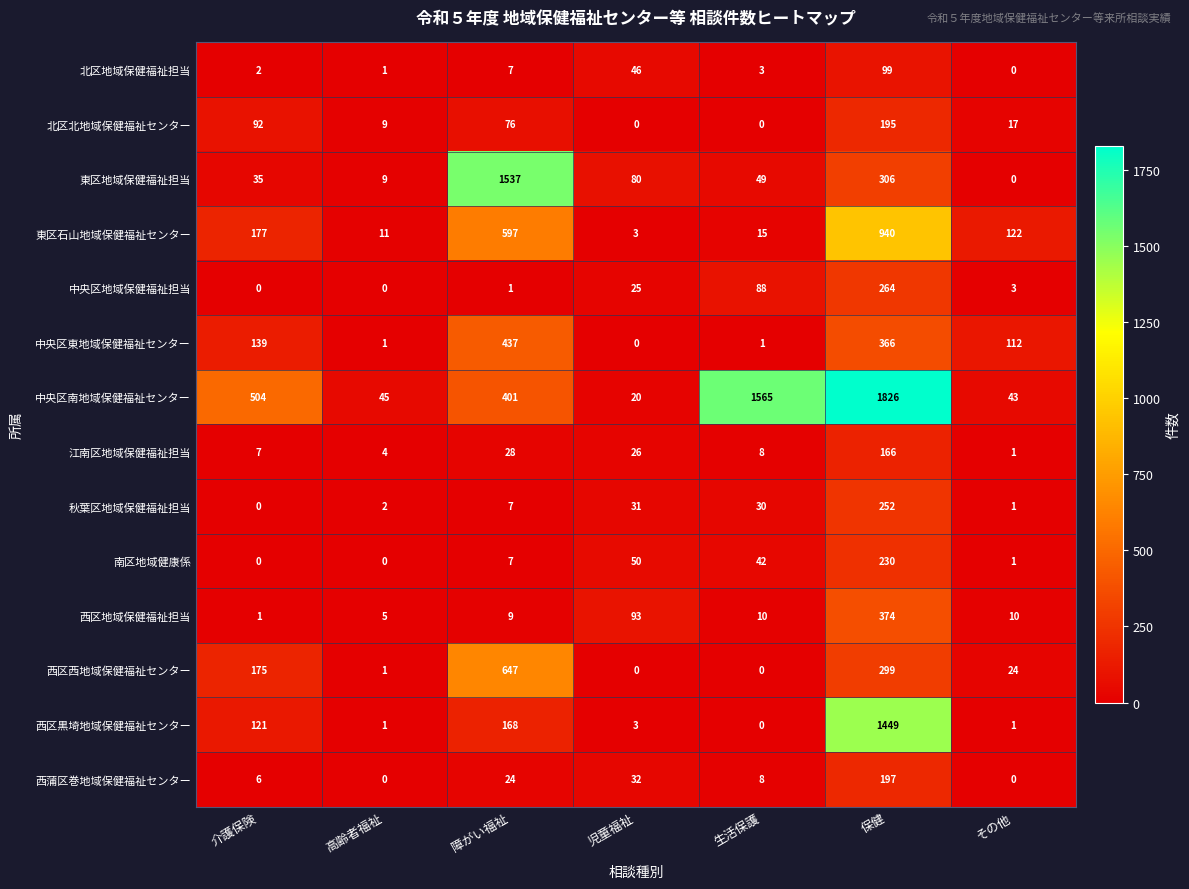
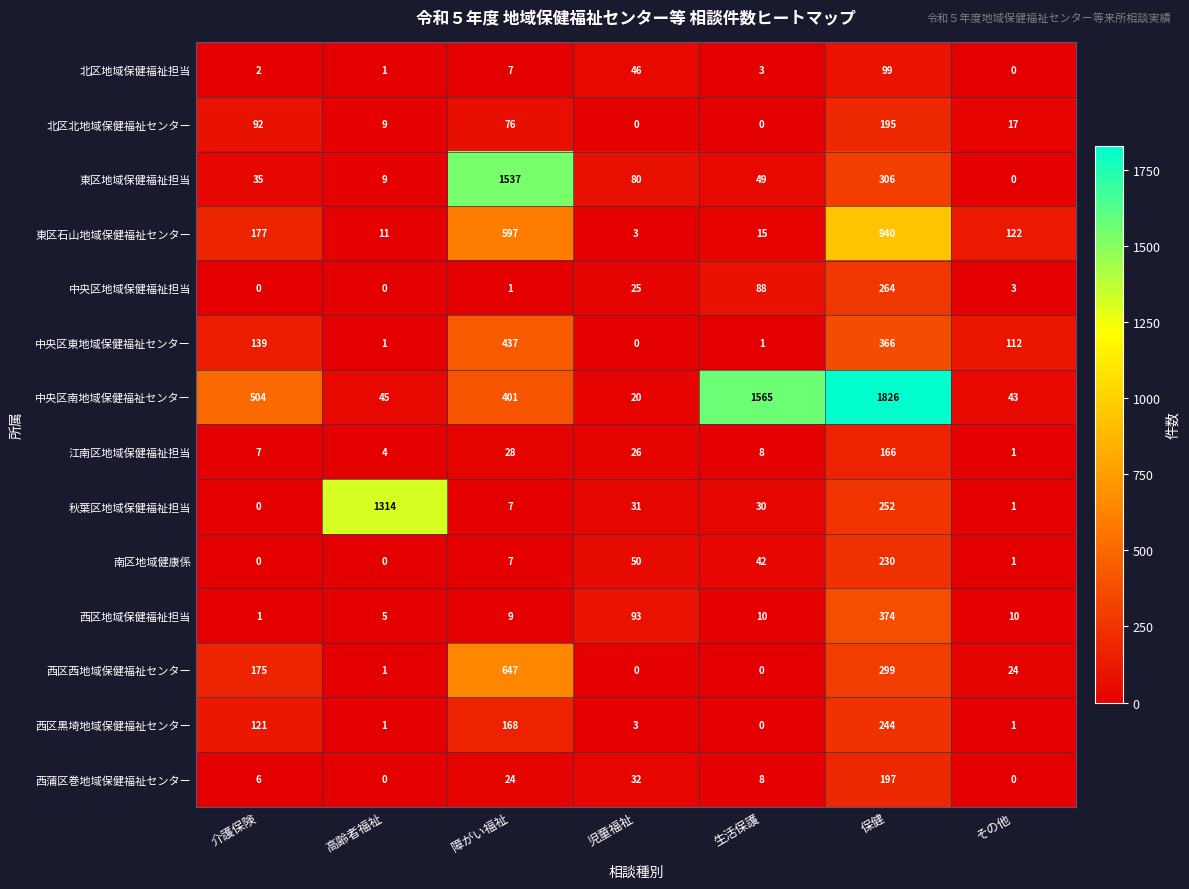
秋葉区地域保健福祉担当, 高齢者福祉: 2 -> 1314
西区黒埼地域保健福祉センター, 保健: 1449 -> 244
